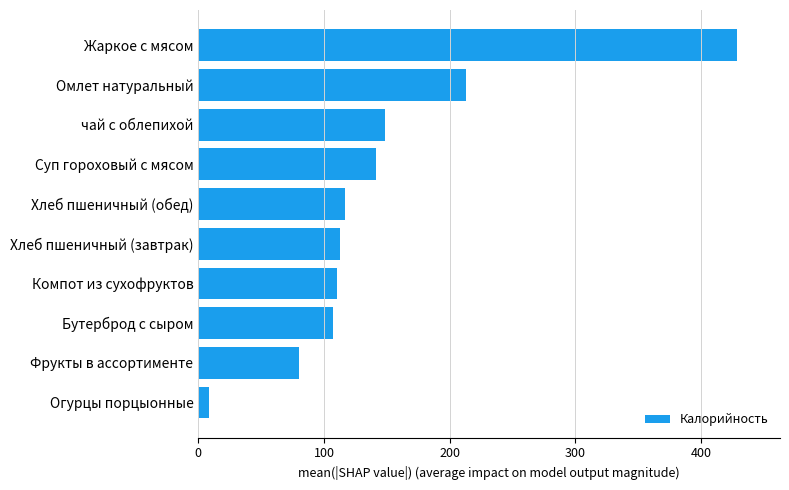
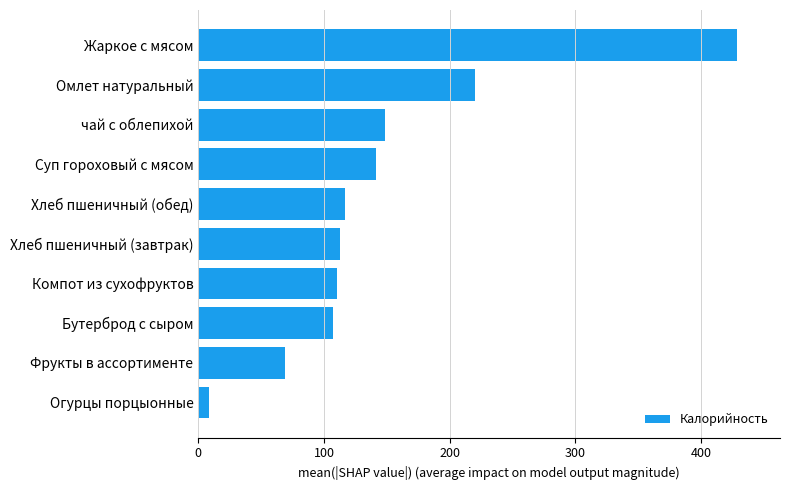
Омлет натуральный: 213 -> 220
Фрукты в ассортименте: 80 -> 69
